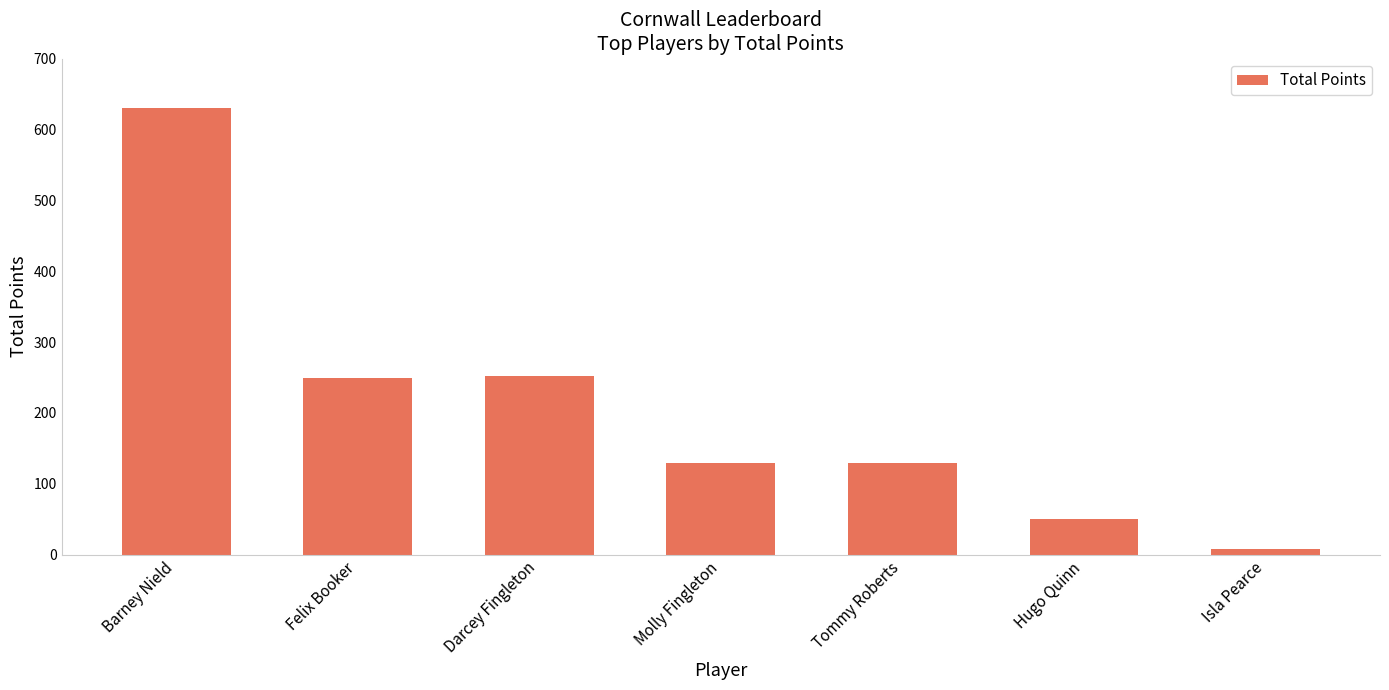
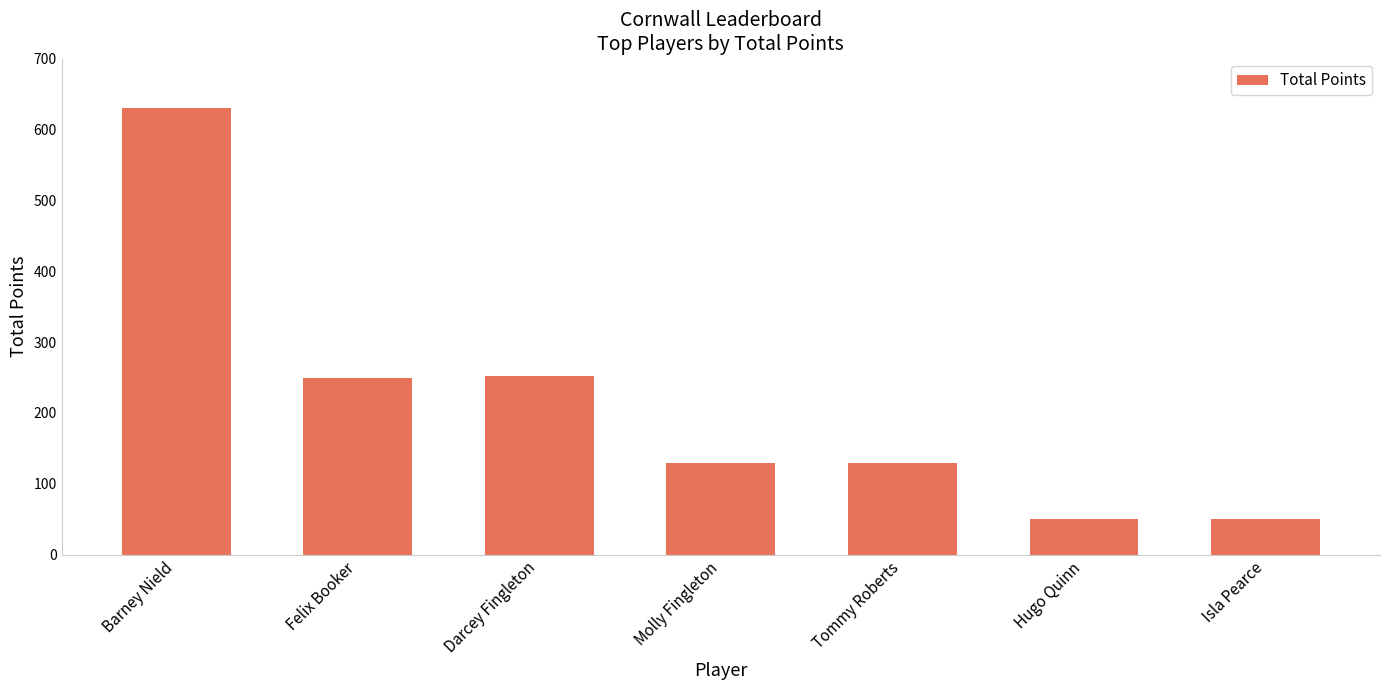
Isla Pearce: 10 -> 50
